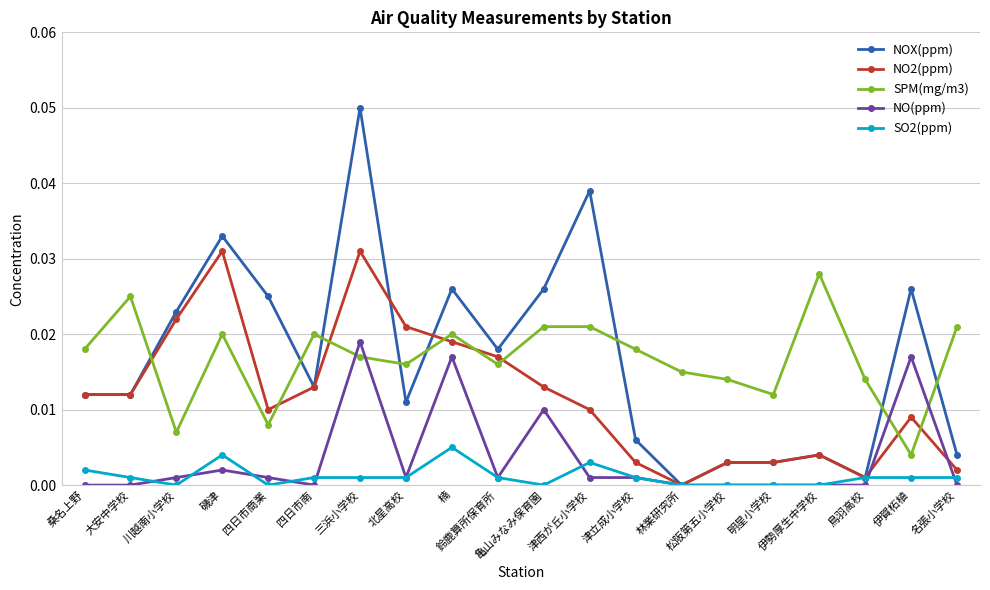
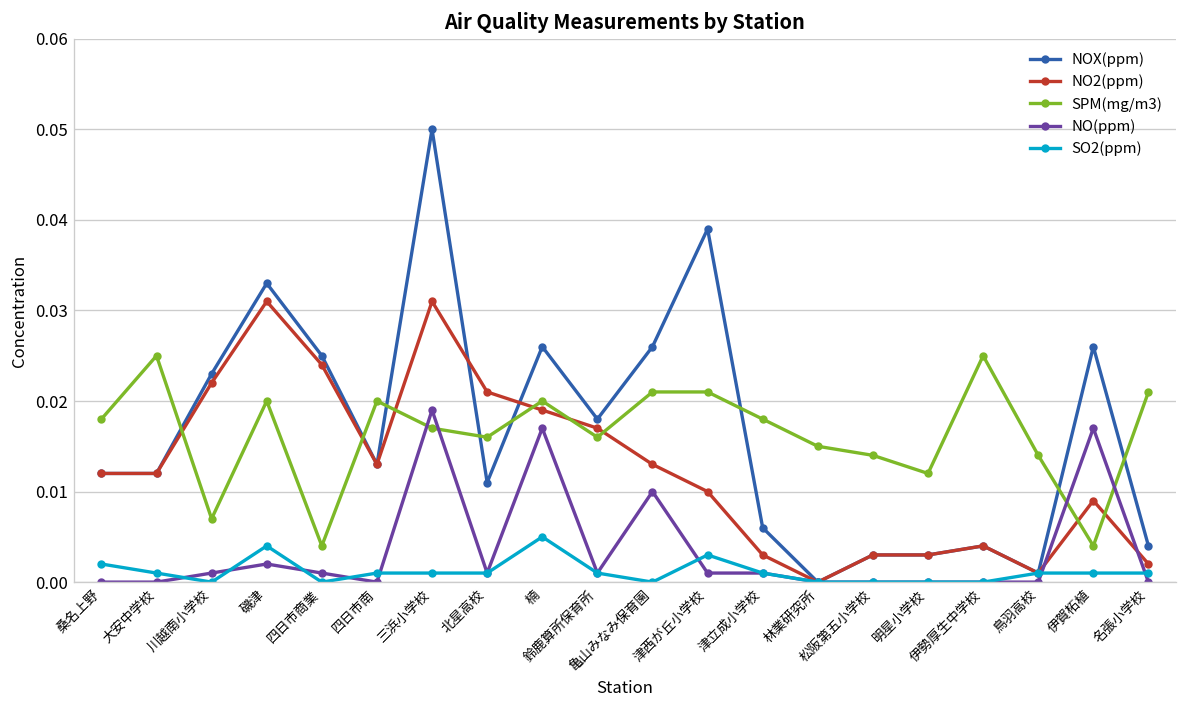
NO2(ppm), 四日市商業: 0.010 -> 0.024
SPM(mg/m3), 四日市商業: 0.008 -> 0.004
SPM(mg/m3), 伊勢厚生中学校: 0.028 -> 0.025
